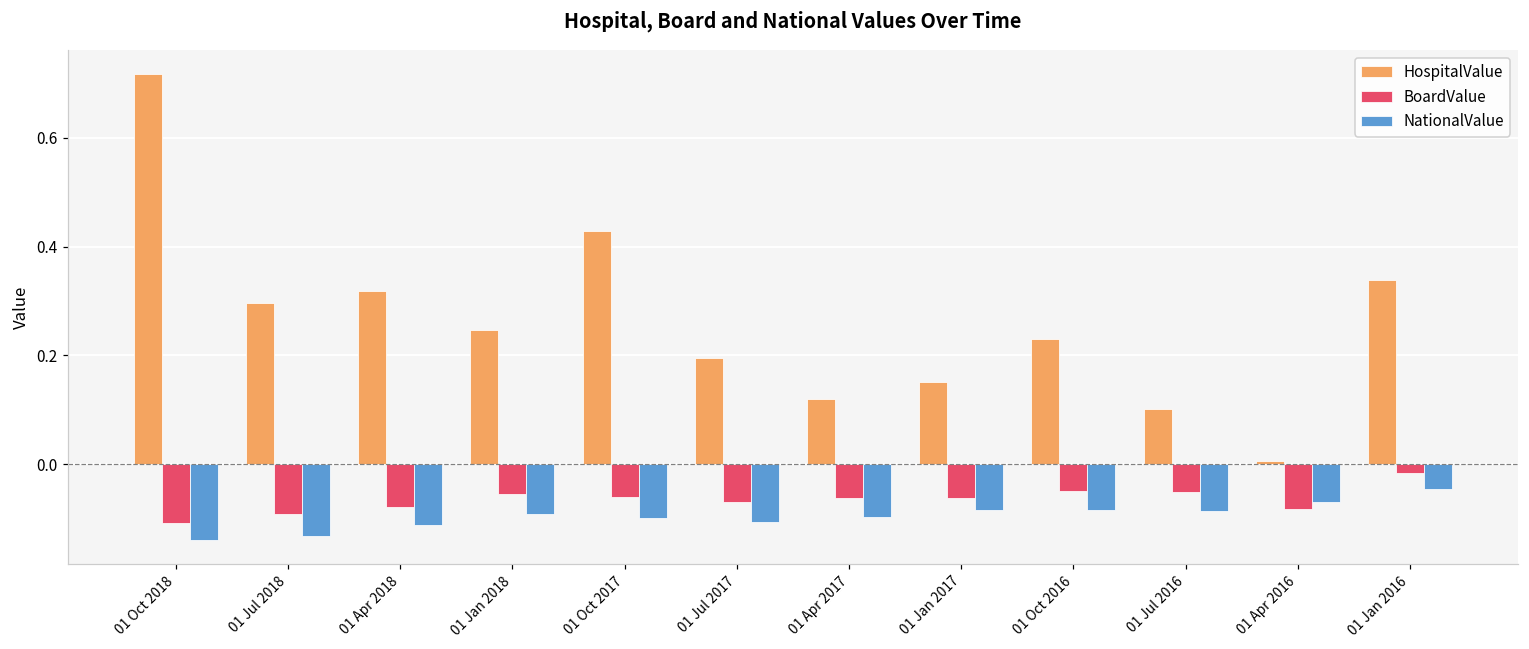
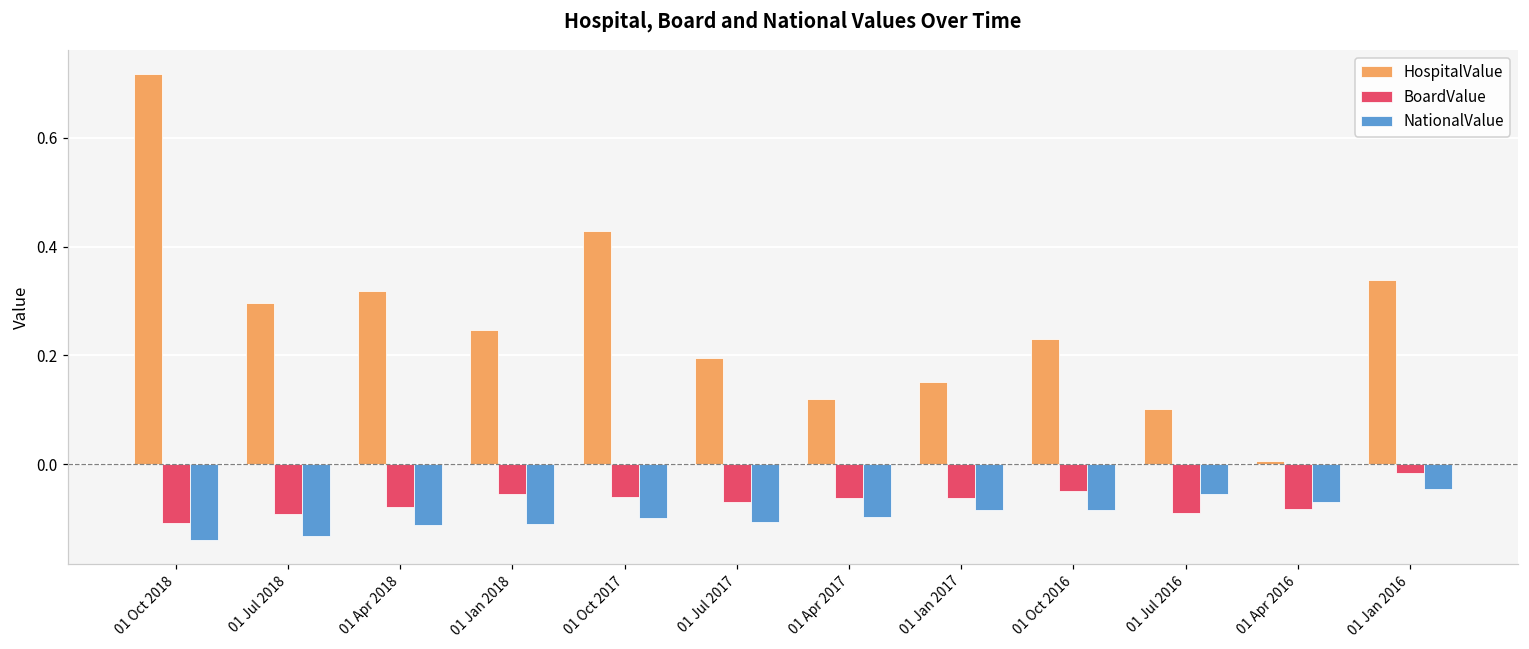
NationalValue, 01 Jan 2018: -0.09 -> -0.11
BoardValue, 01 Jul 2016: -0.05 -> -0.09
NationalValue, 01 Jul 2016: -0.09 -> -0.05
